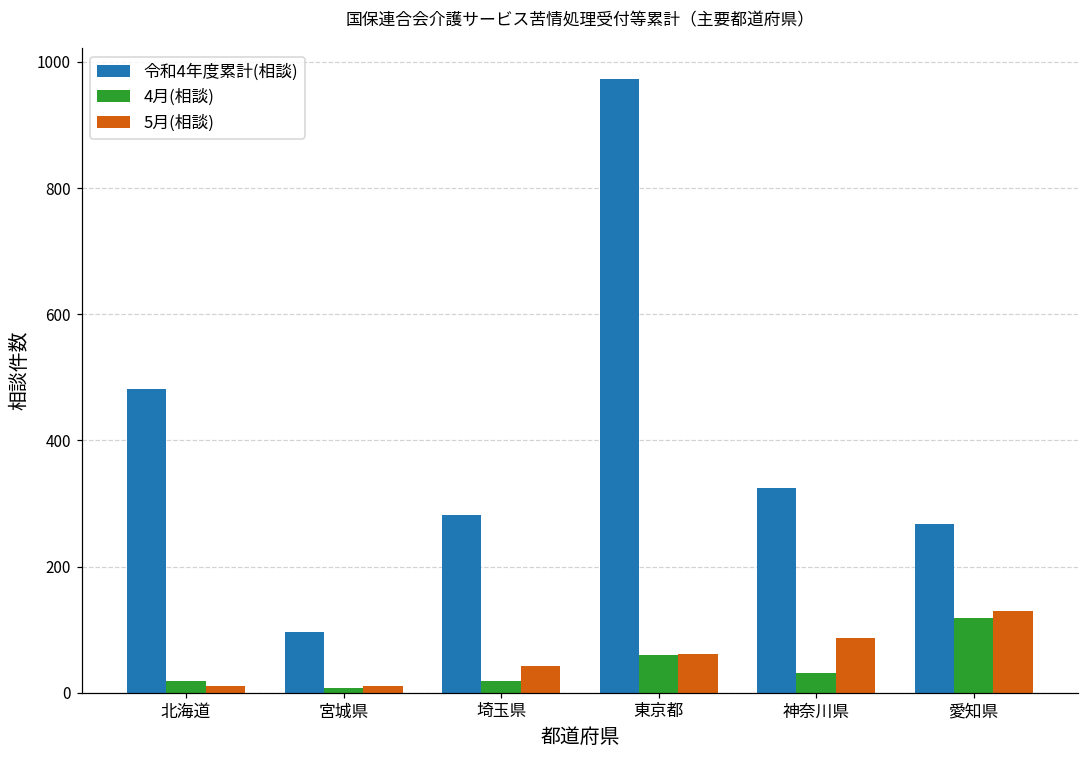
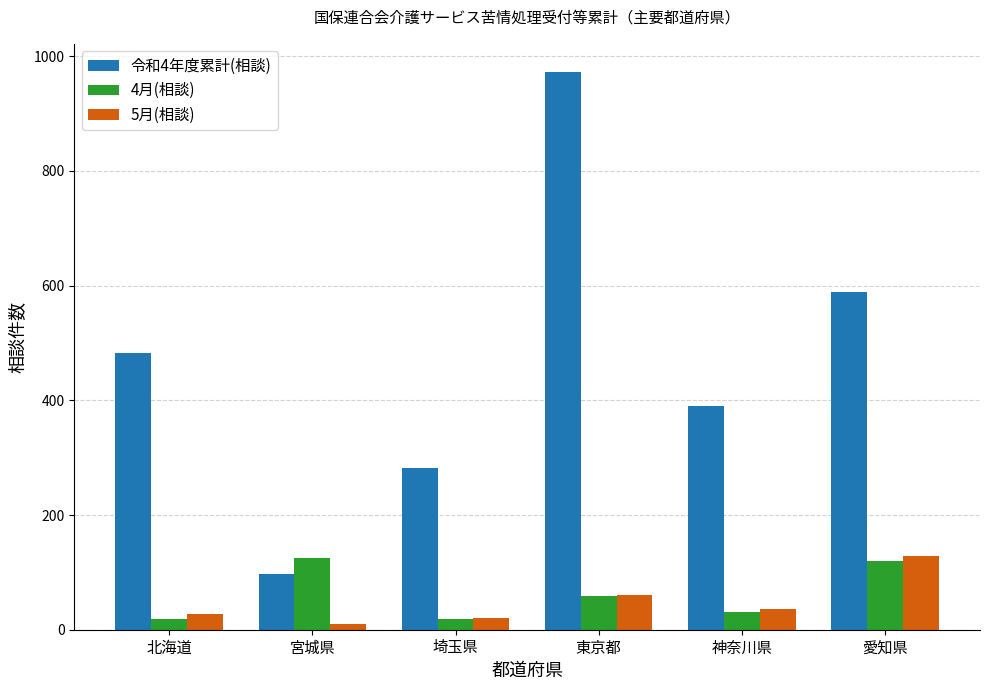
5月(相談), 北海道: 10 -> 30
4月(相談), 宮城県: 10 -> 130
5月(相談), 埼玉県: 40 -> 20
令和4年度累計(相談), 神奈川県: 320 -> 390
5月(相談), 神奈川県: 90 -> 40
令和4年度累計(相談), 愛知県: 270 -> 590
